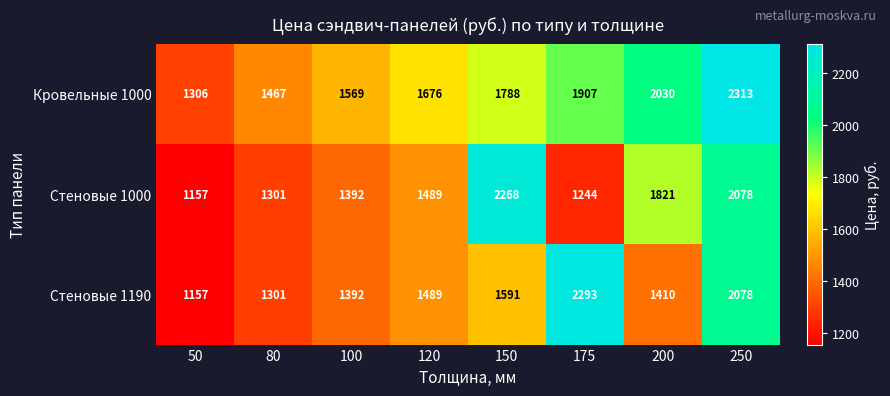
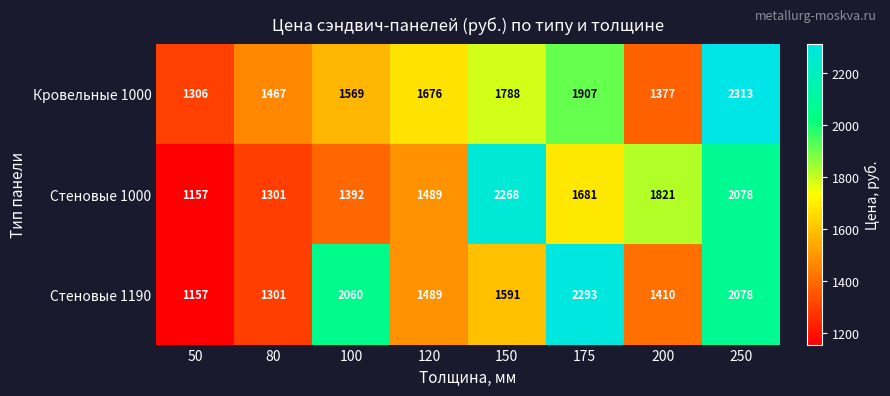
Кровельные 1000, 200: 2030 -> 1377
Стеновые 1000, 175: 1244 -> 1681
Стеновые 1190, 100: 1392 -> 2060
